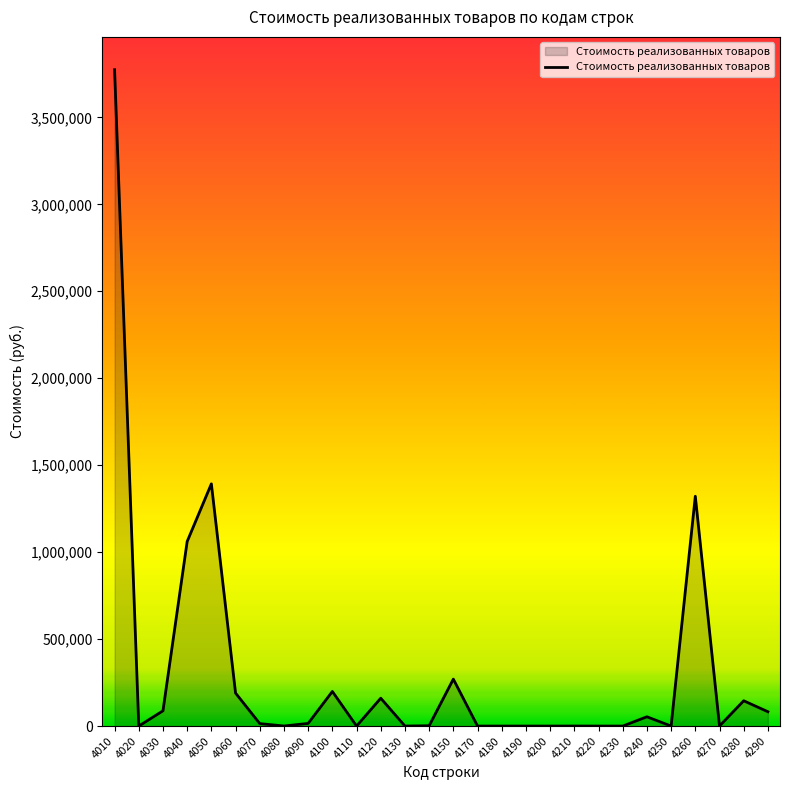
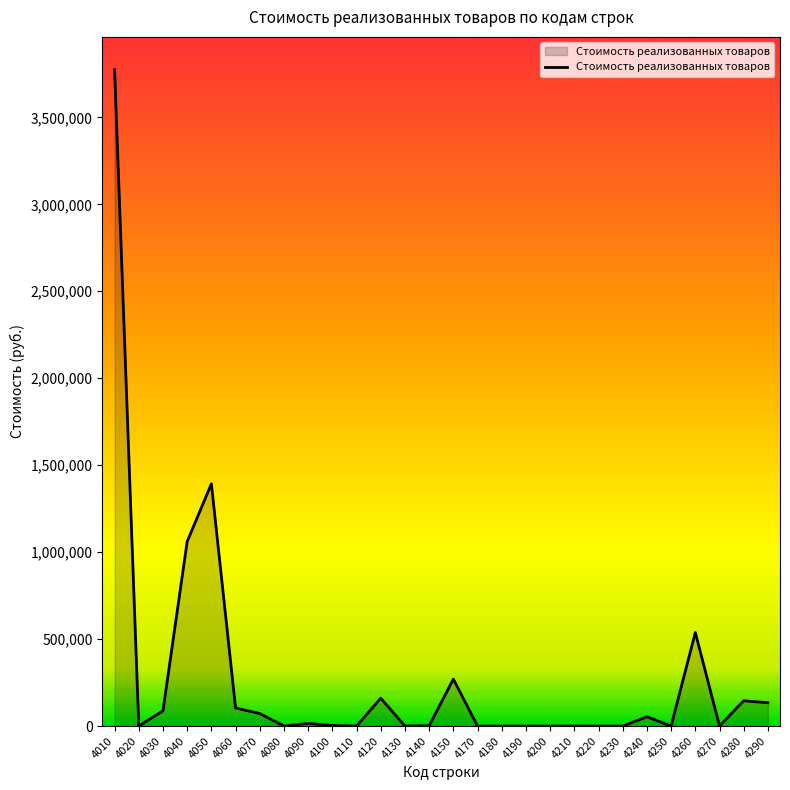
4060: 190,000 -> 100,000
4070: 10,000 -> 70,000
4100: 200,000 -> 0
4260: 1,320,000 -> 540,000
4290: 80,000 -> 130,000
